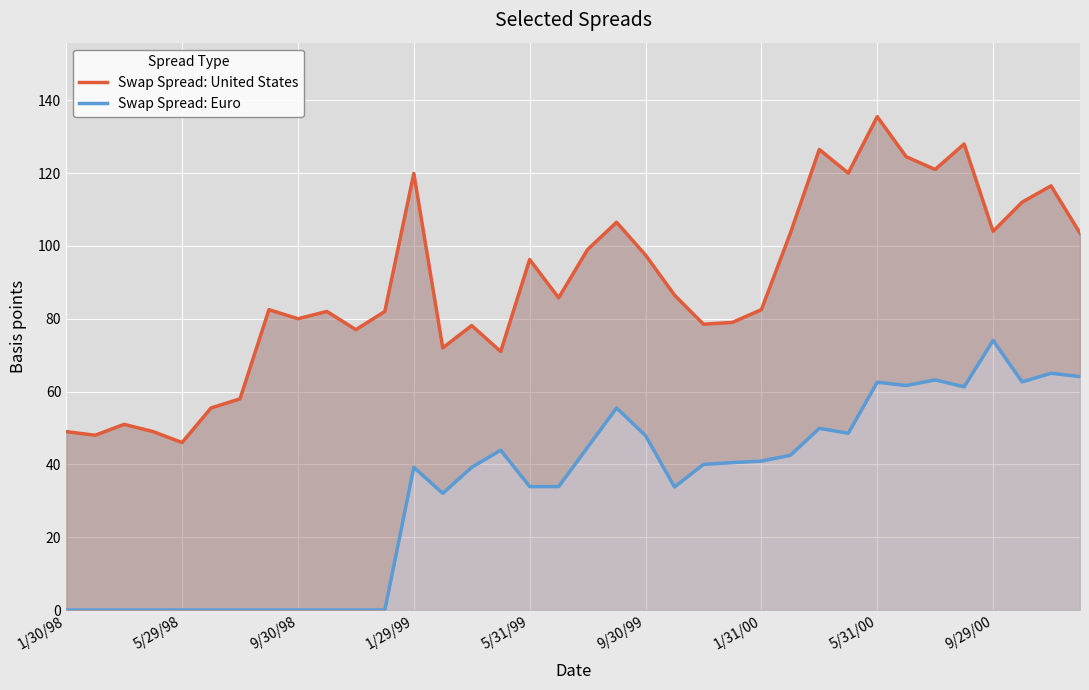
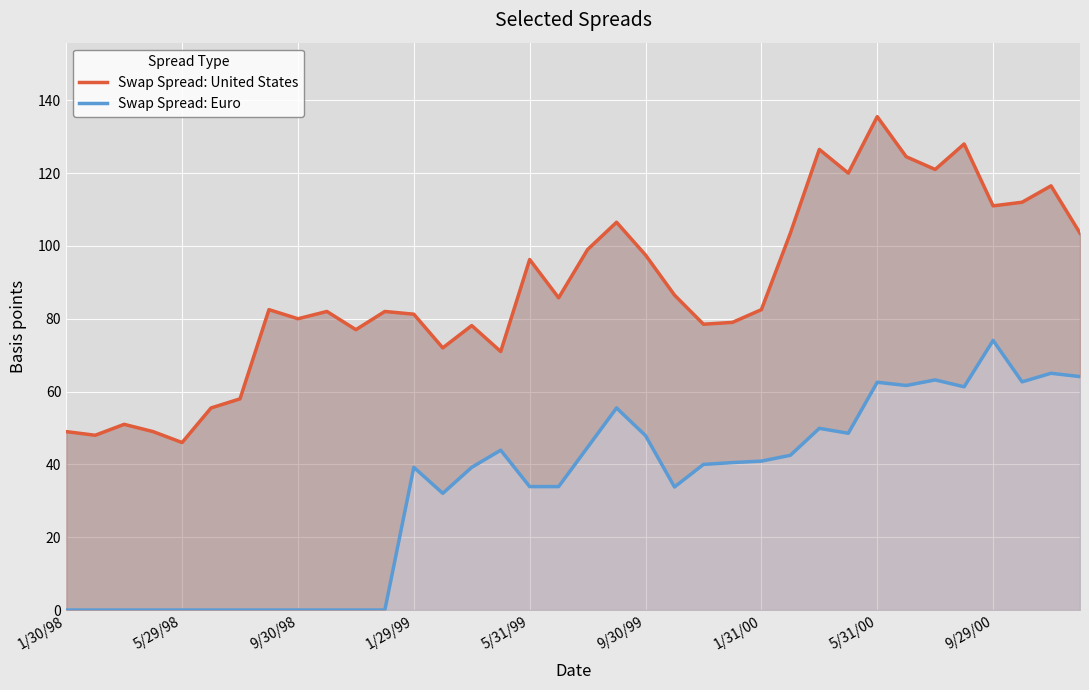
Swap Spread: United States, 1/29/99: 120 -> 81
Swap Spread: United States, 9/29/00: 104 -> 111
